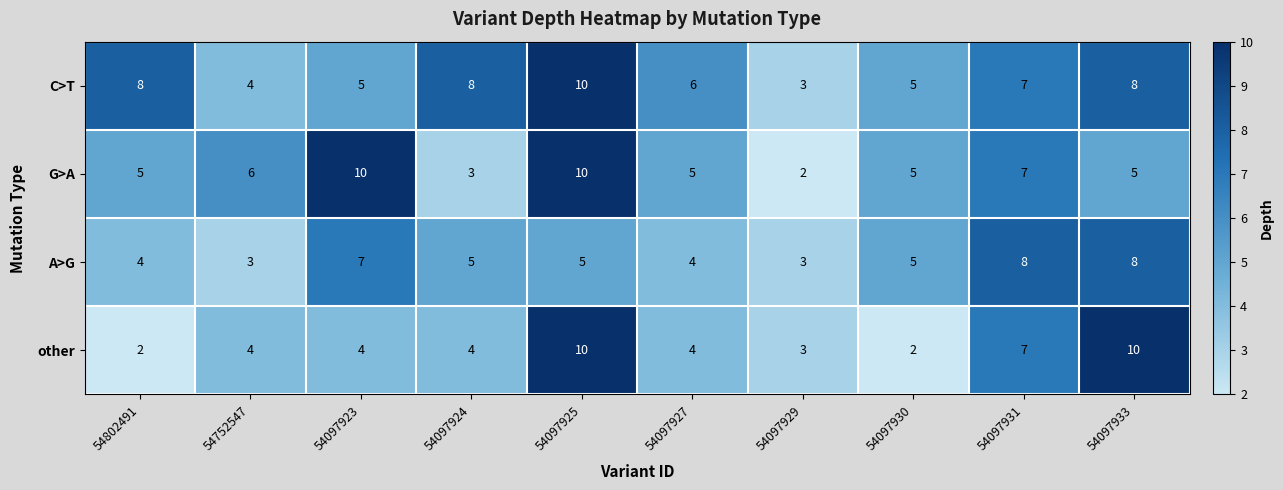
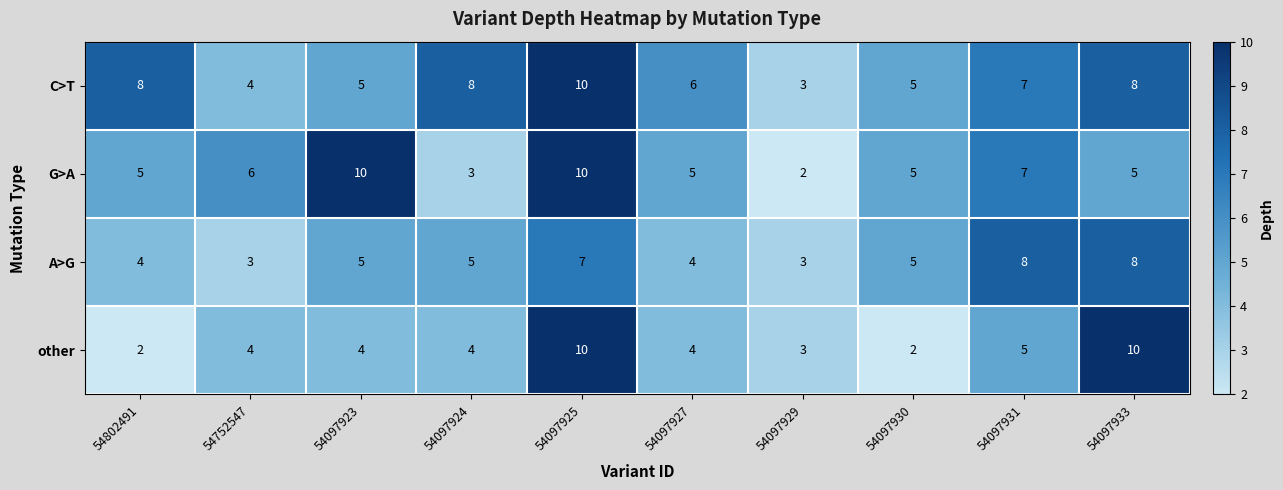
A>G, 54097923: 7 -> 5
A>G, 54097925: 5 -> 7
other, 54097931: 7 -> 5
